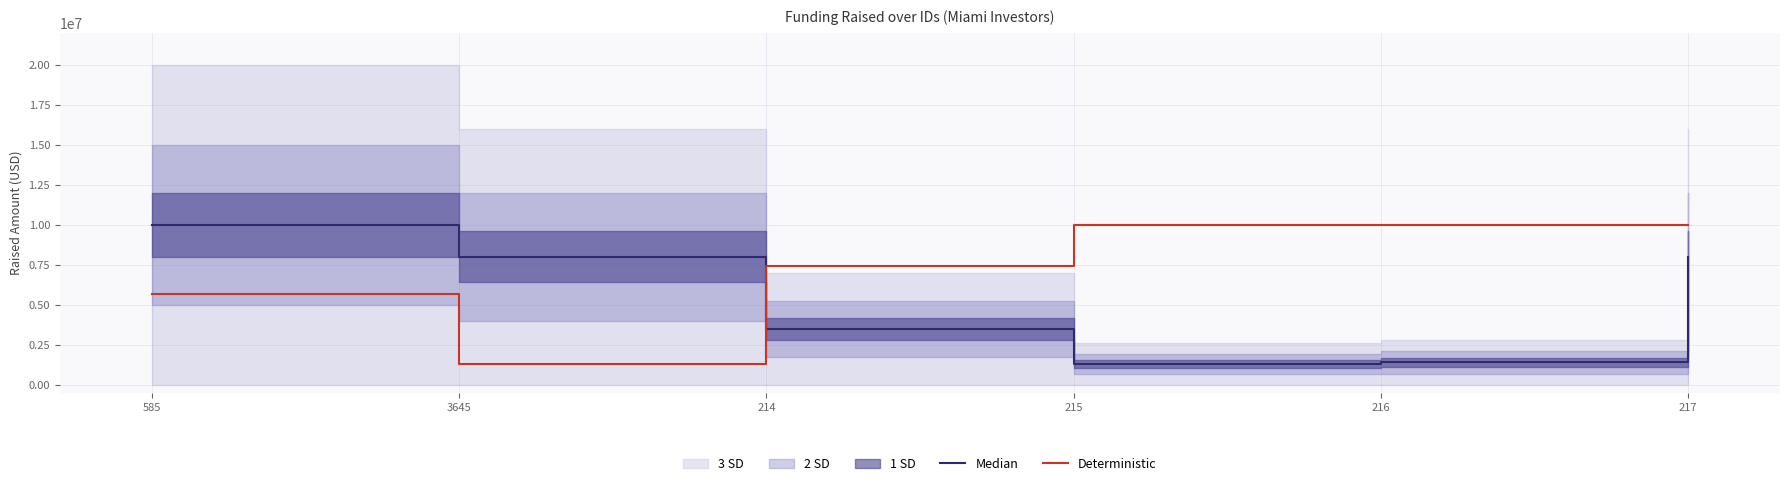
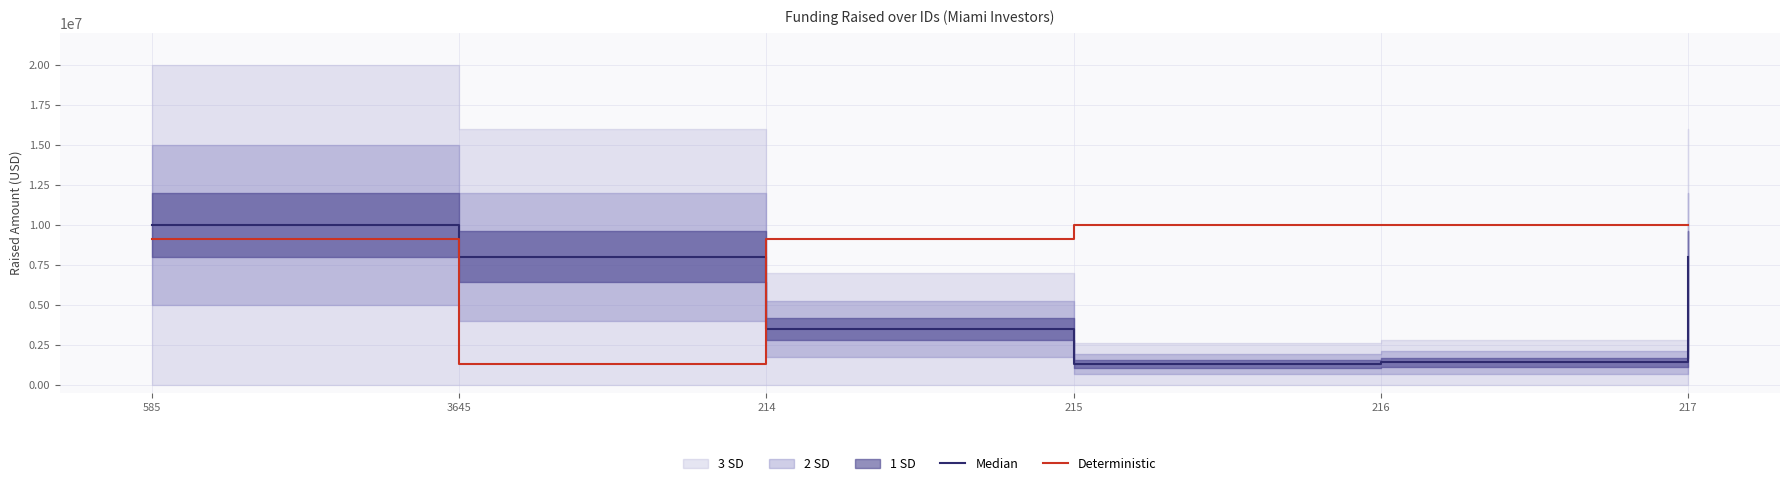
Deterministic, 585: 5700000 -> 9100000
Deterministic, 214: 7400000 -> 9100000
